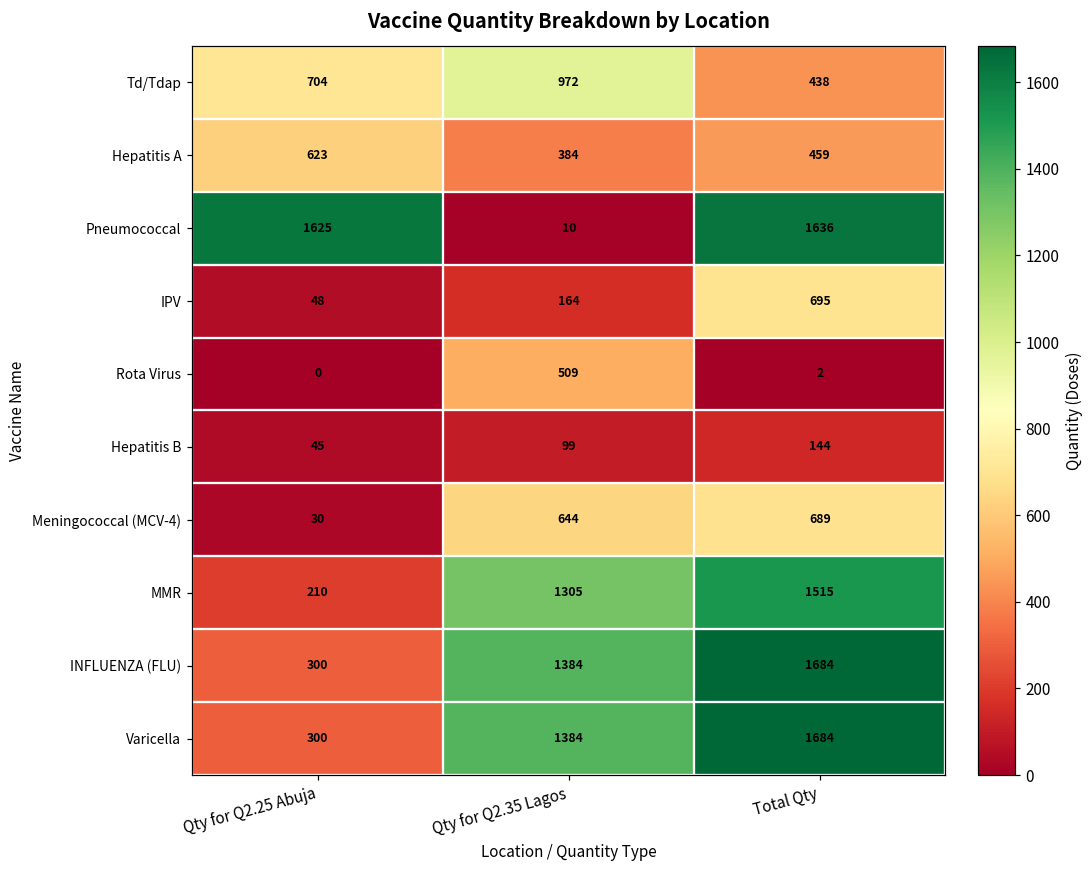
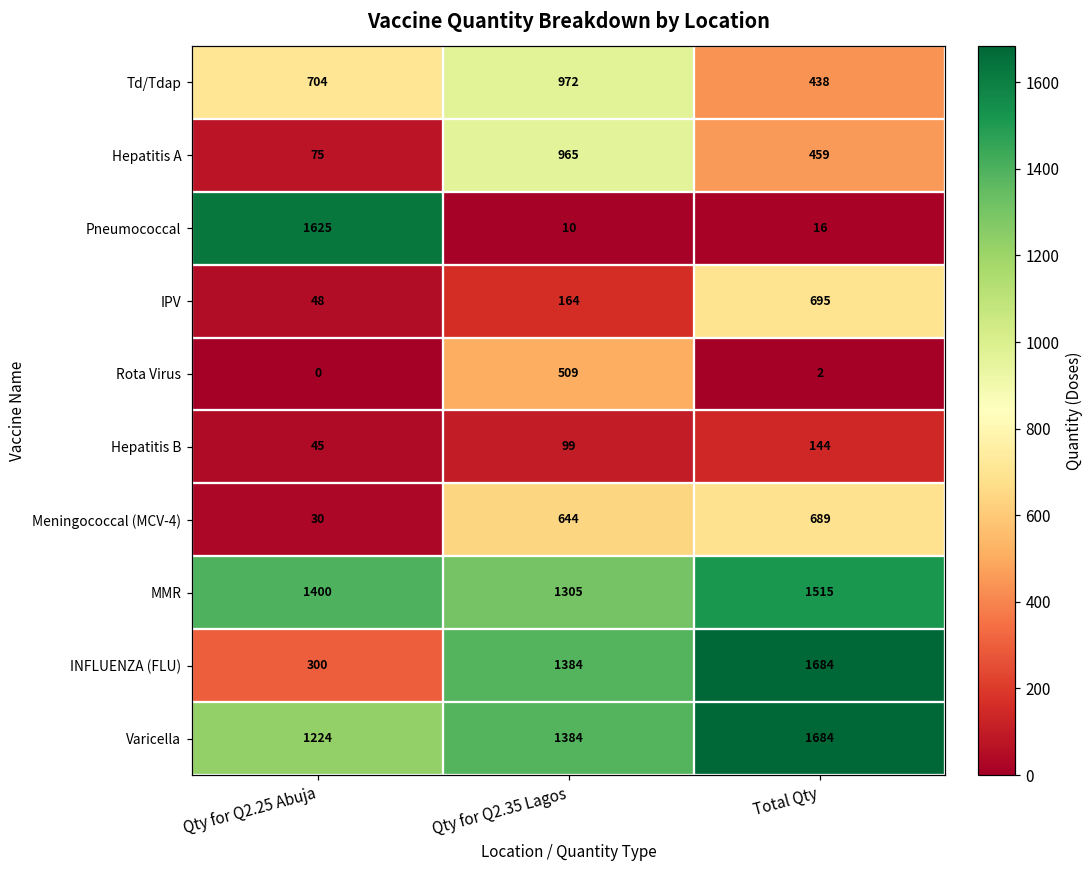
Hepatitis A, Qty for Q2.25 Abuja: 623 -> 75
Hepatitis A, Qty for Q2.35 Lagos: 384 -> 965
Pneumococcal, Total Qty: 1636 -> 16
MMR, Qty for Q2.25 Abuja: 210 -> 1400
Varicella, Qty for Q2.25 Abuja: 300 -> 1224
